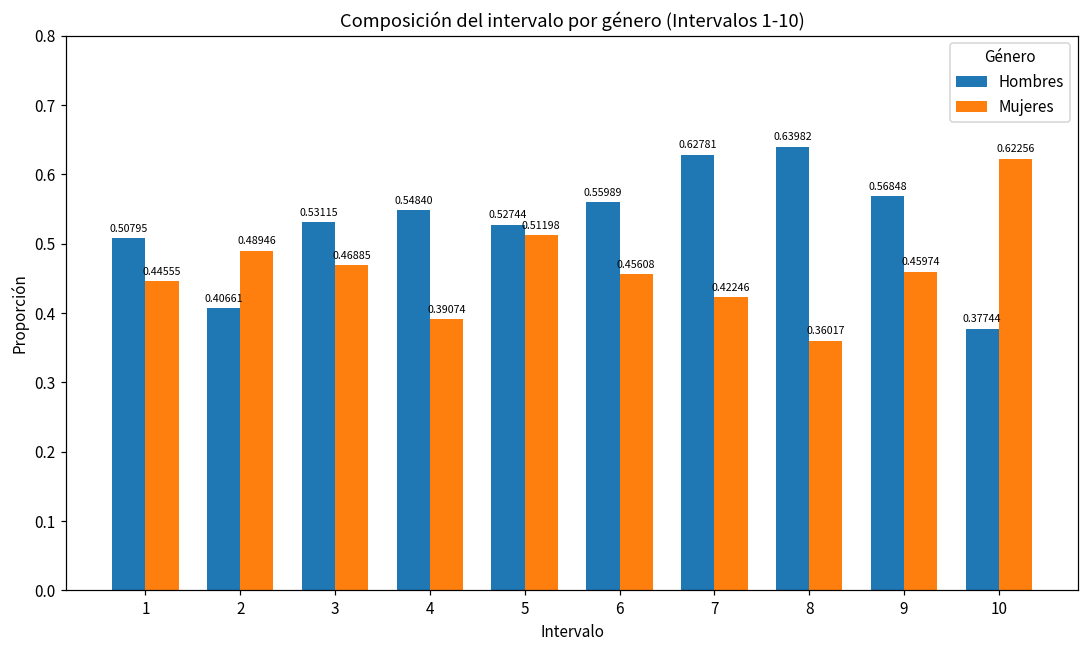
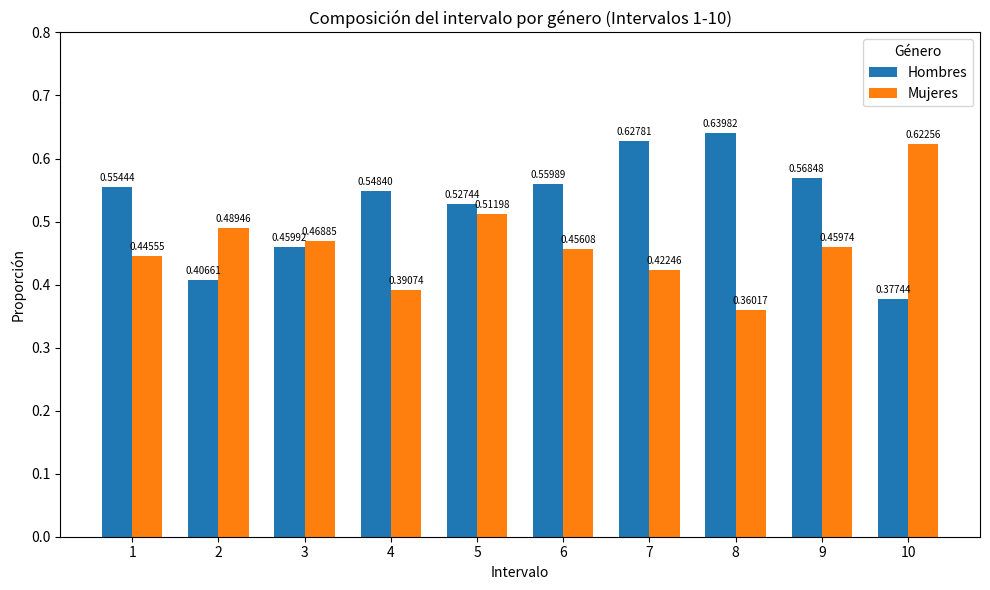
Hombres, 1: 0.50795 -> 0.55444
Hombres, 3: 0.53115 -> 0.45992
